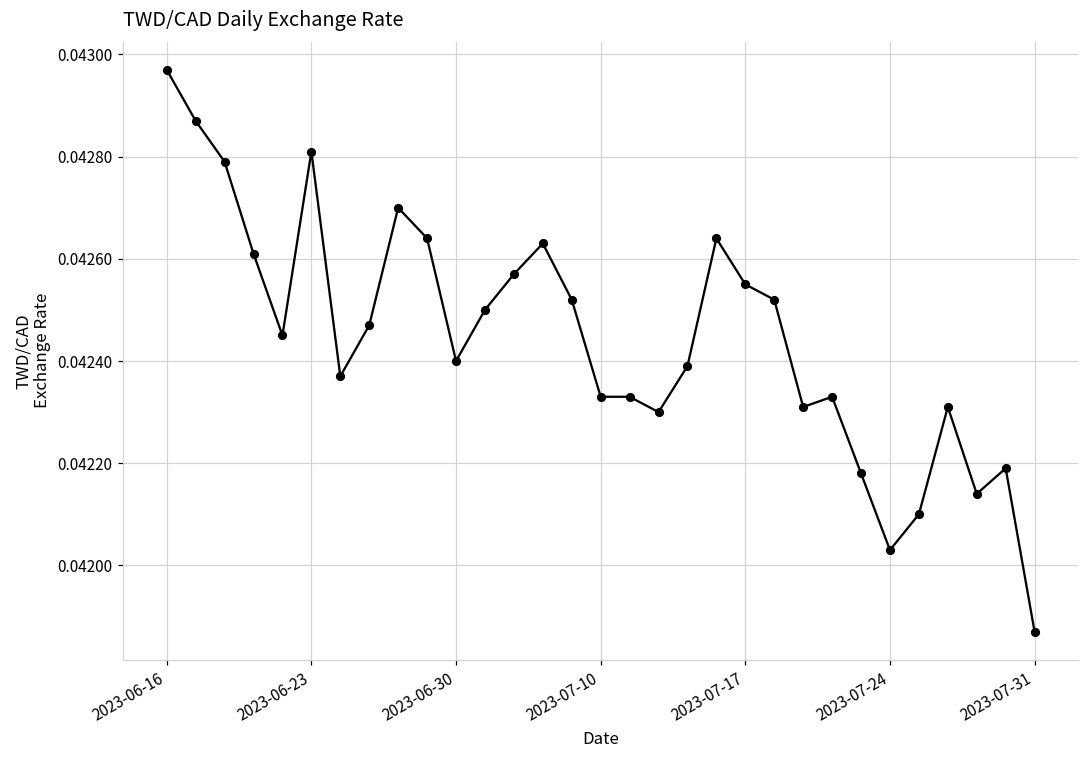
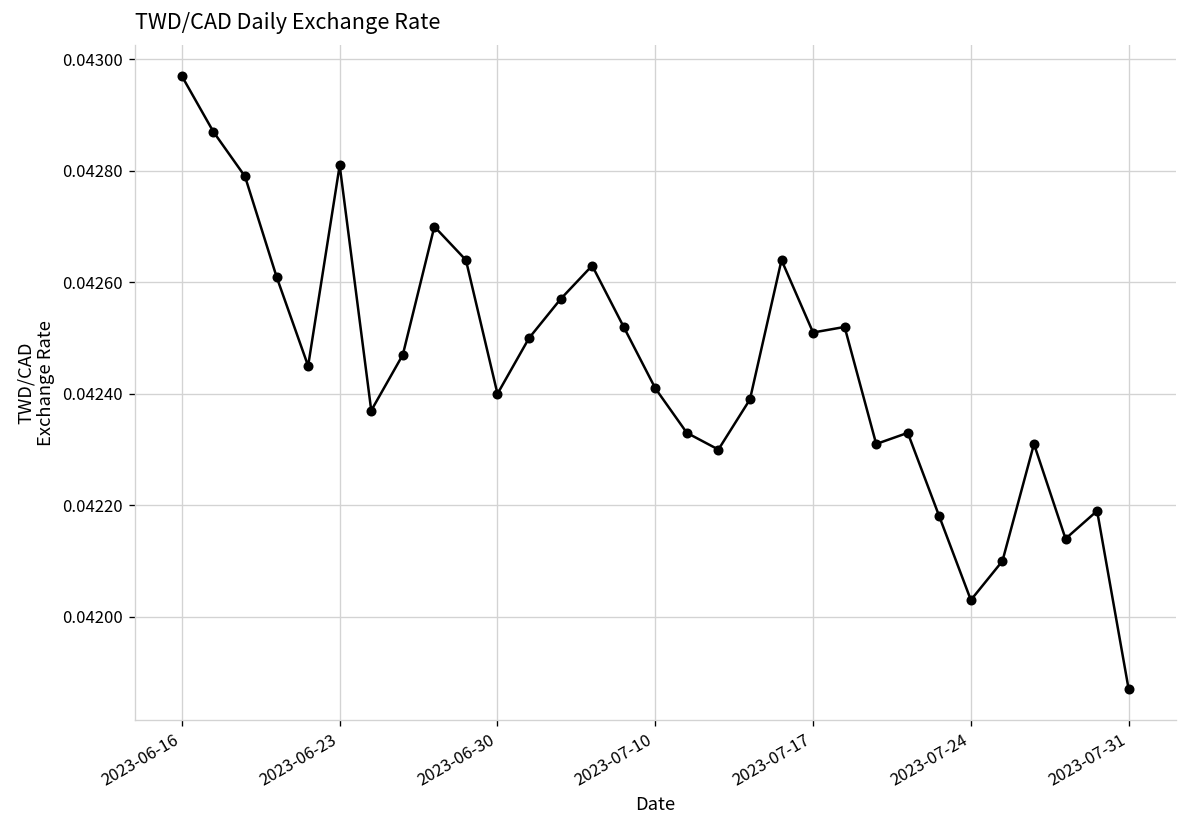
2023-07-10: 0.04233 -> 0.04241
2023-07-17: 0.04255 -> 0.04251
